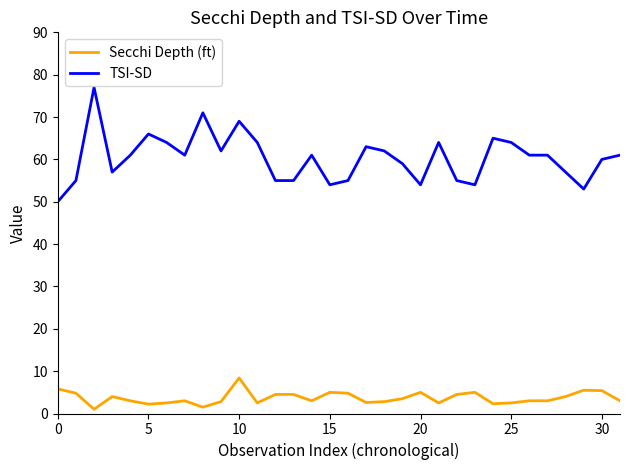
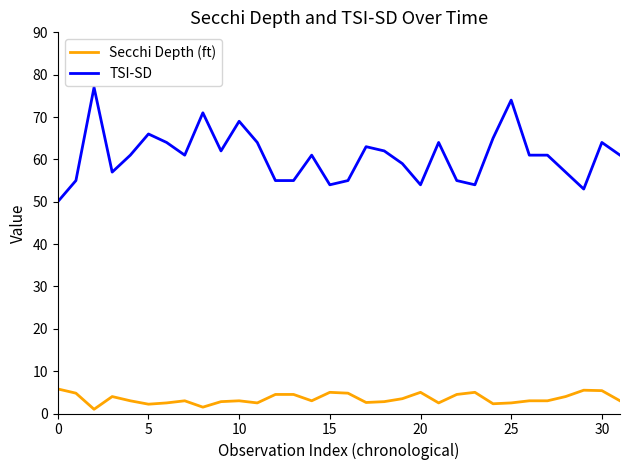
Secchi Depth (ft), 10: 8 -> 3
TSI-SD, 25: 64 -> 74
TSI-SD, 30: 60 -> 64
